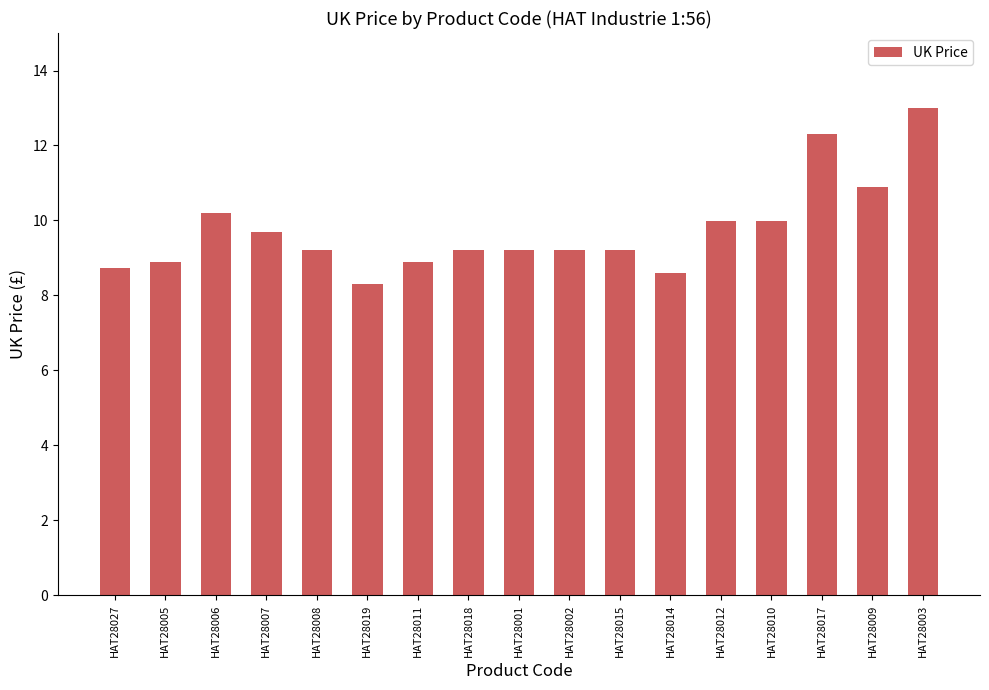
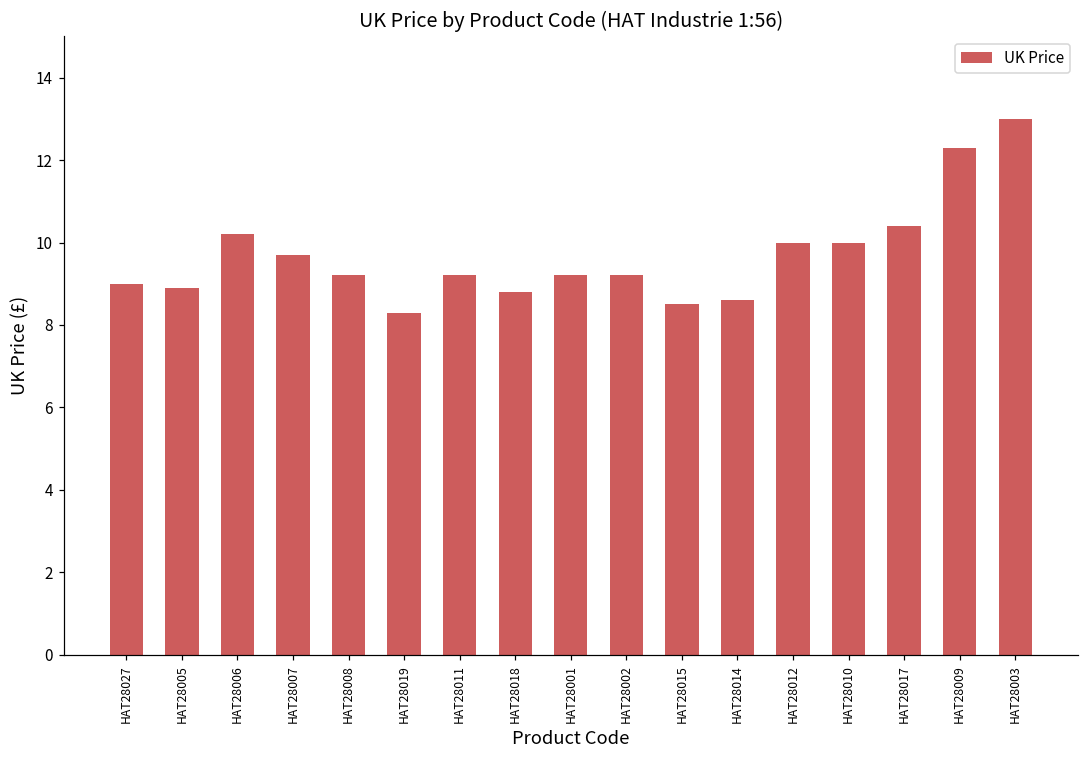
HAT28027: 8.7 -> 9.0
HAT28011: 8.9 -> 9.2
HAT28018: 9.2 -> 8.8
HAT28015: 9.2 -> 8.5
HAT28017: 12.3 -> 10.4
HAT28009: 10.9 -> 12.3
